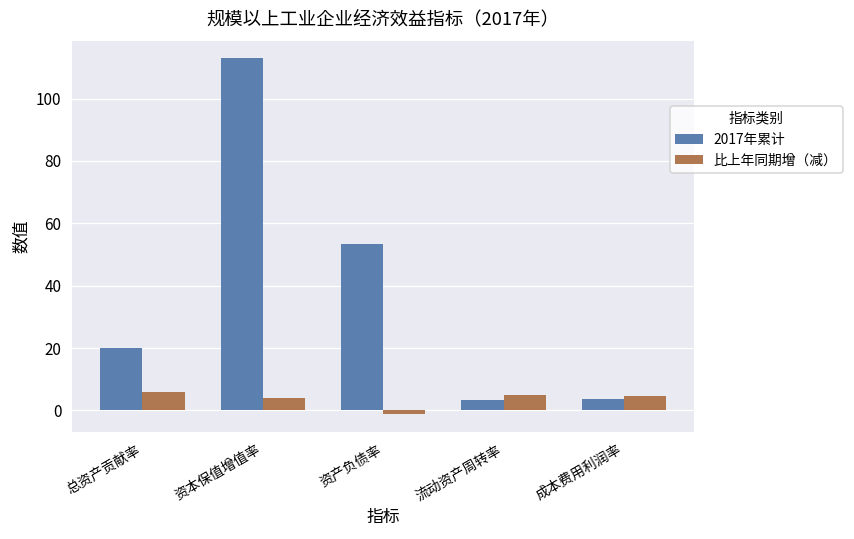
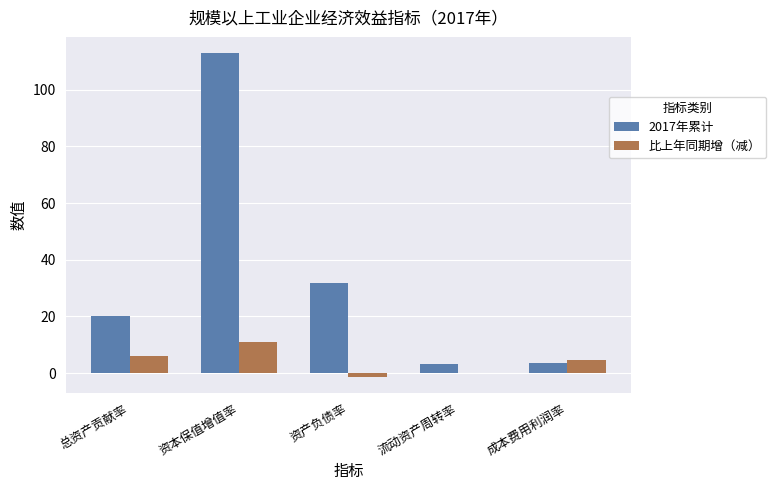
比上年同期增（减）, 资本保值增值率: 4 -> 11
2017年累计, 资产负债率: 54 -> 32
比上年同期增（减）, 流动资产周转率: 5 -> 0
